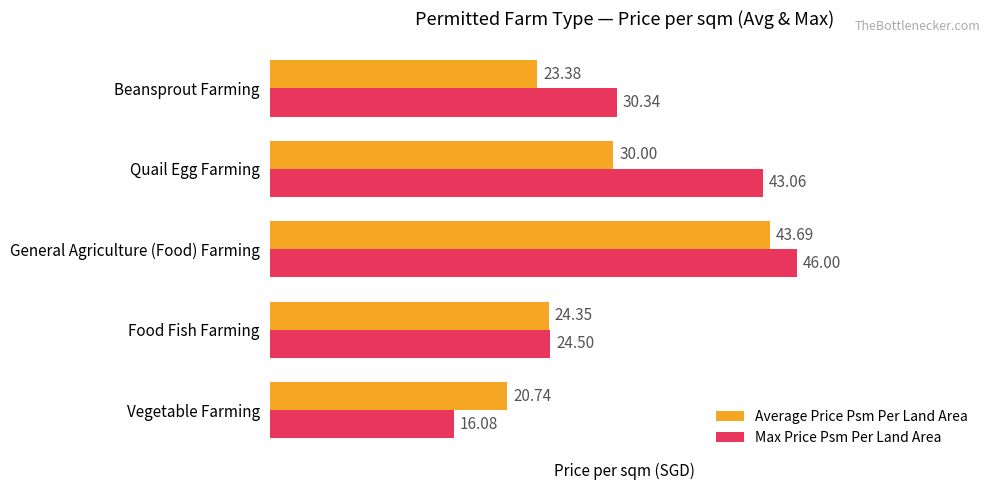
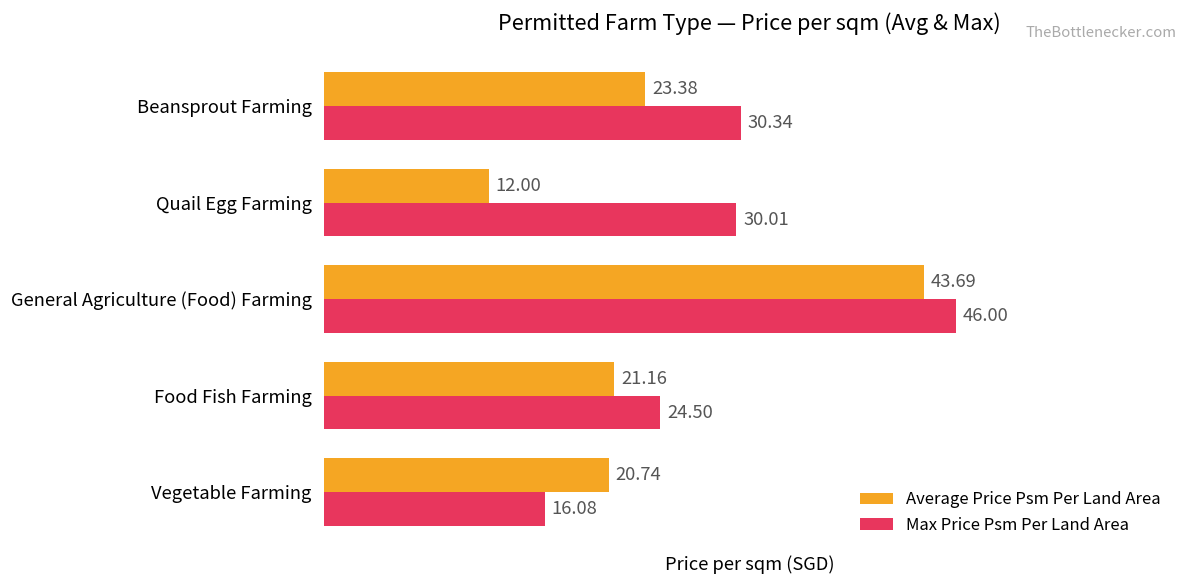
Average Price Psm Per Land Area, Quail Egg Farming: 30.00 -> 12.00
Max Price Psm Per Land Area, Quail Egg Farming: 43.06 -> 30.01
Average Price Psm Per Land Area, Food Fish Farming: 24.35 -> 21.16
